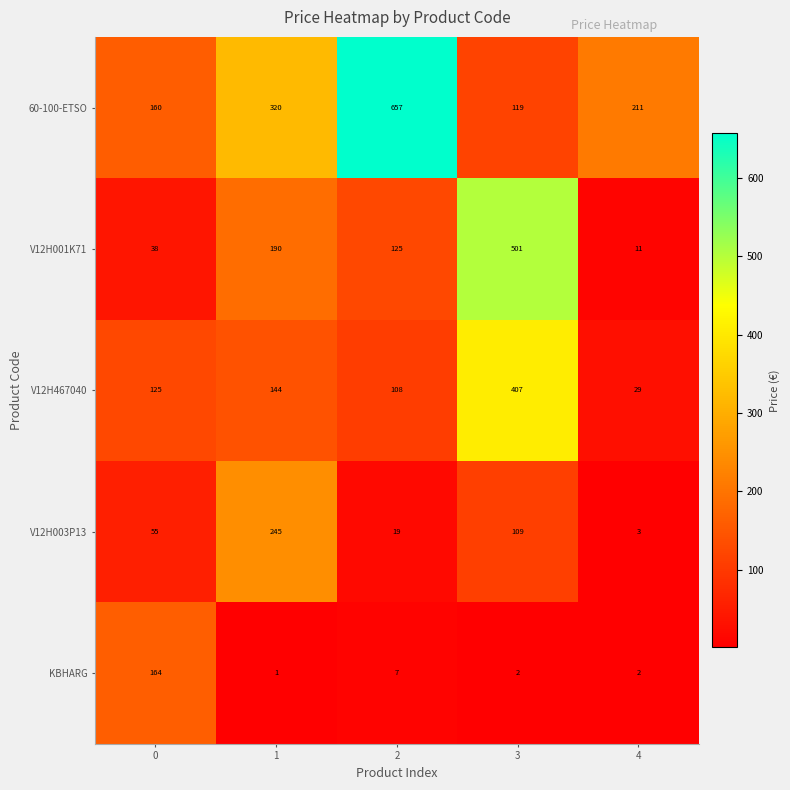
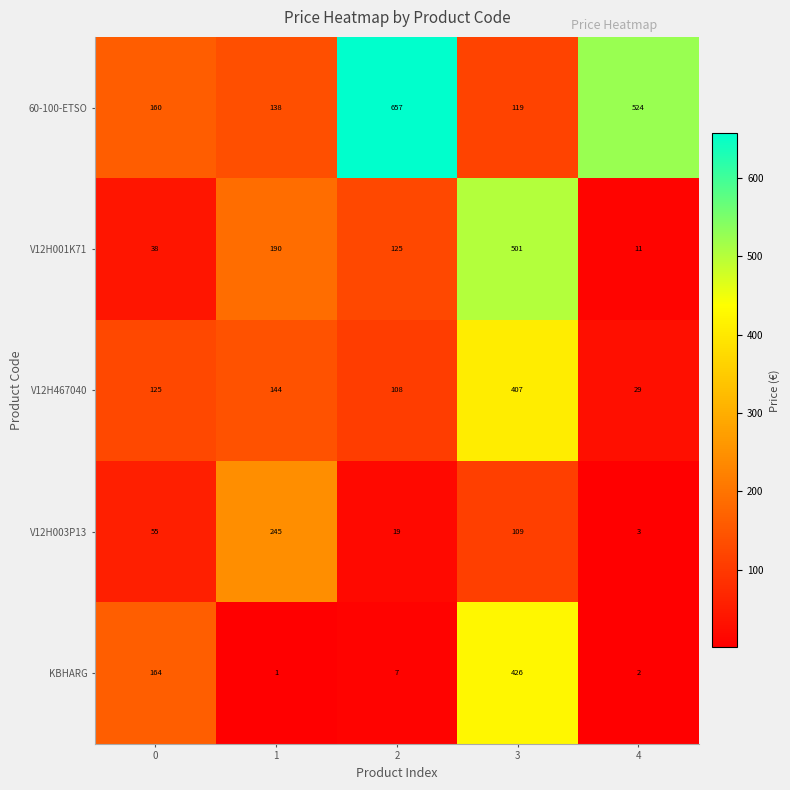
60-100-ETSO, 1: 320 -> 138
60-100-ETSO, 4: 211 -> 524
KBHARG, 3: 2 -> 426
